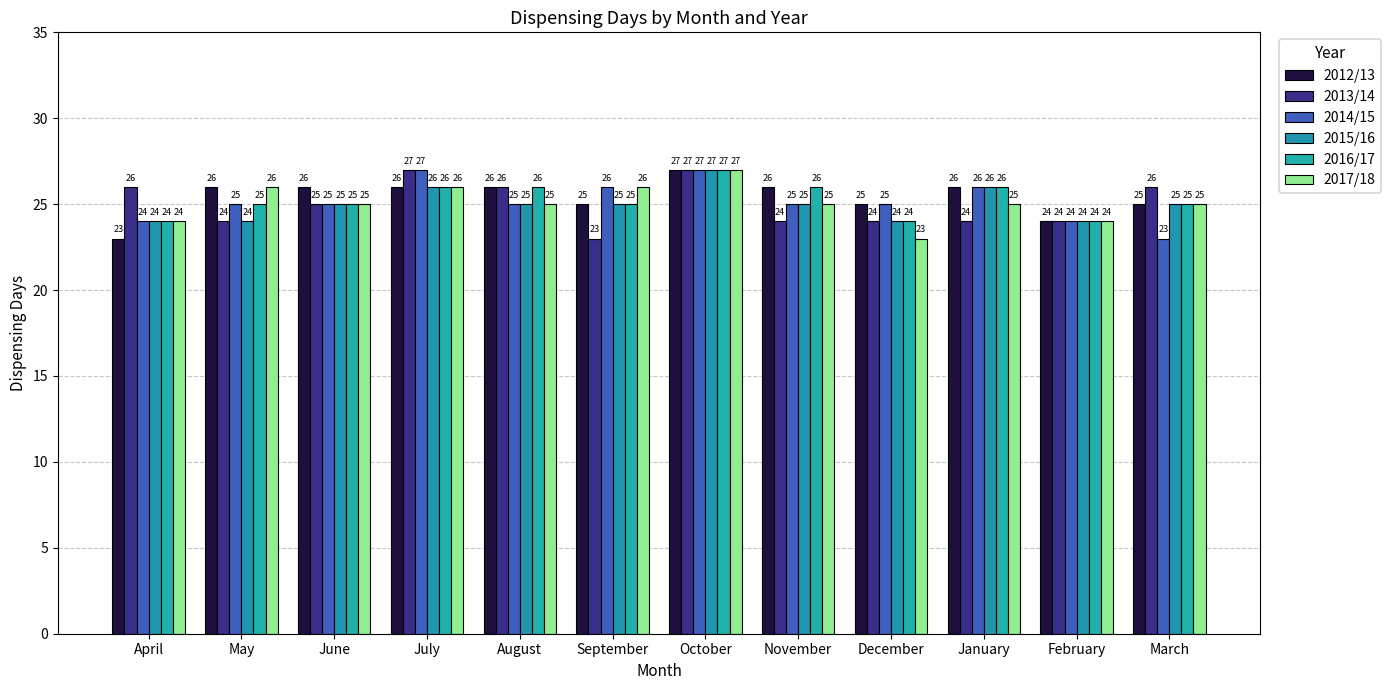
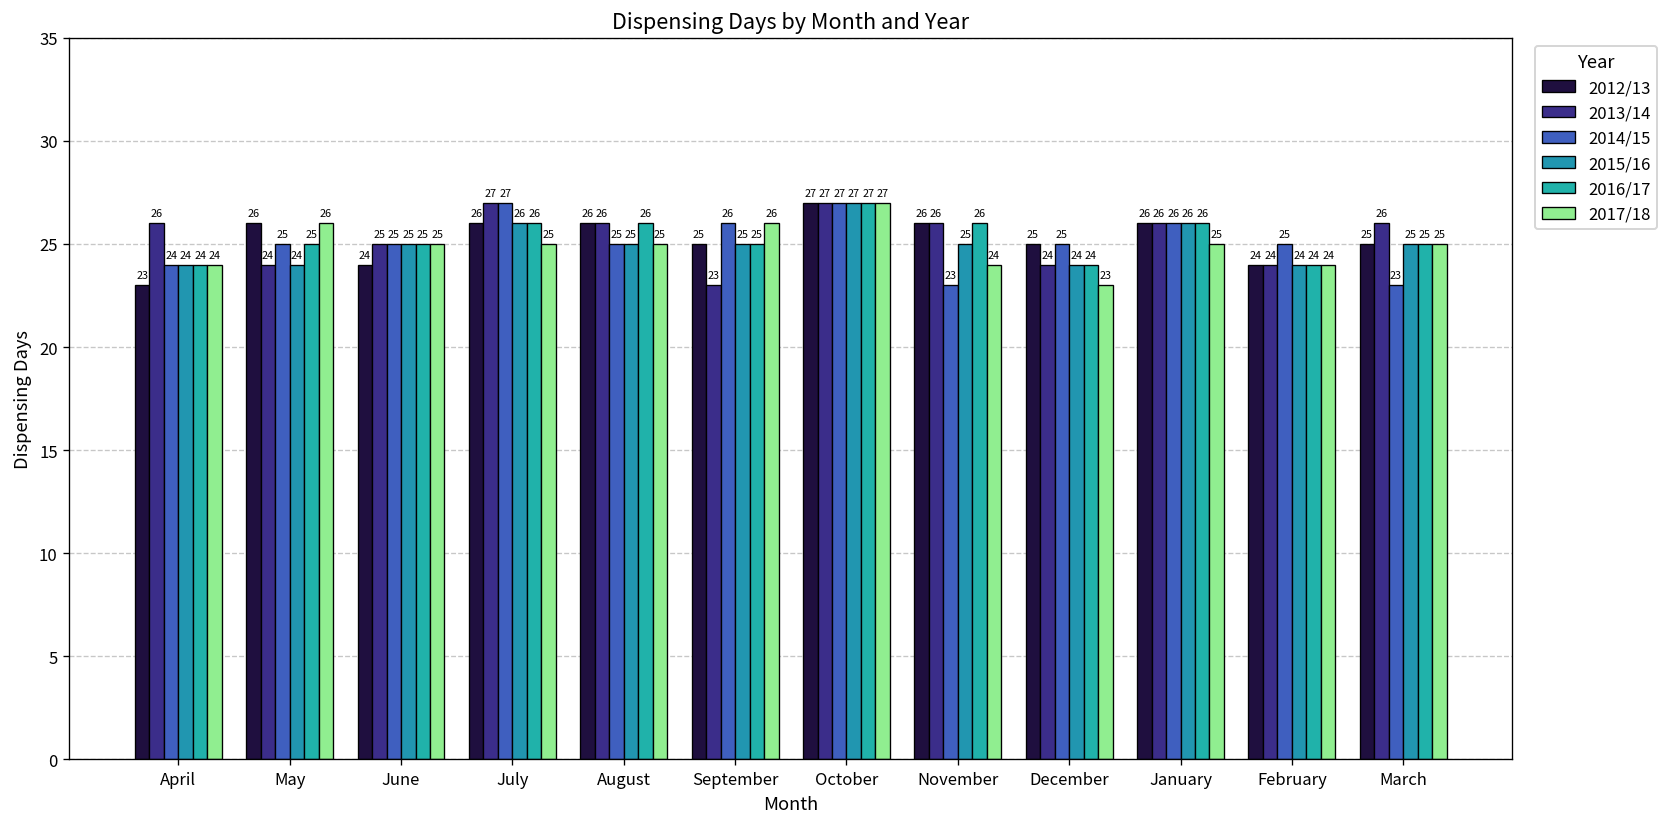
2012/13, June: 26 -> 24
2017/18, July: 26 -> 25
2013/14, November: 24 -> 26
2014/15, November: 25 -> 23
2017/18, November: 25 -> 24
2013/14, January: 24 -> 26
2014/15, February: 24 -> 25
